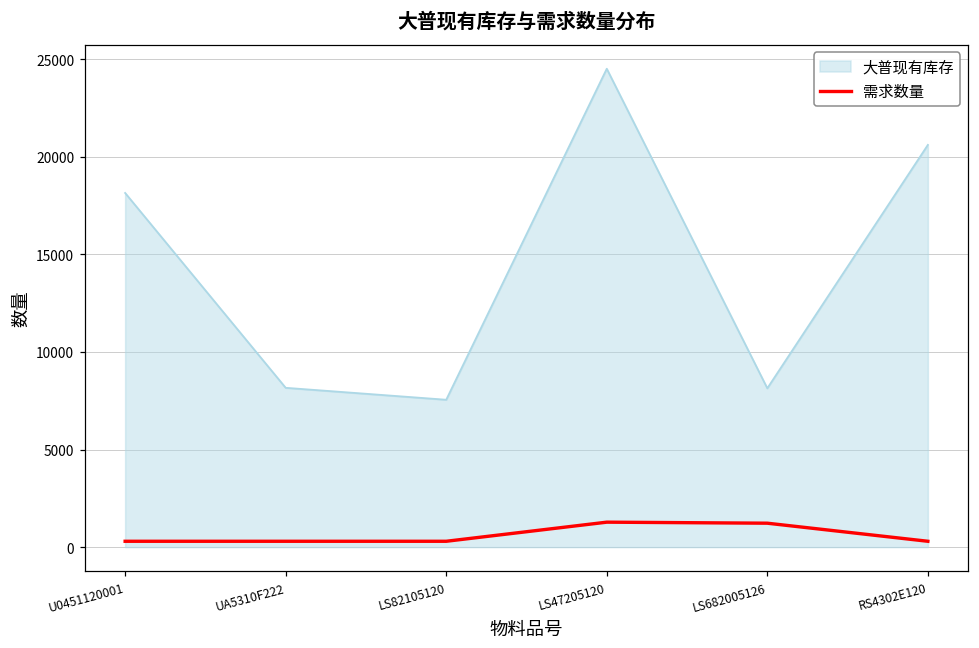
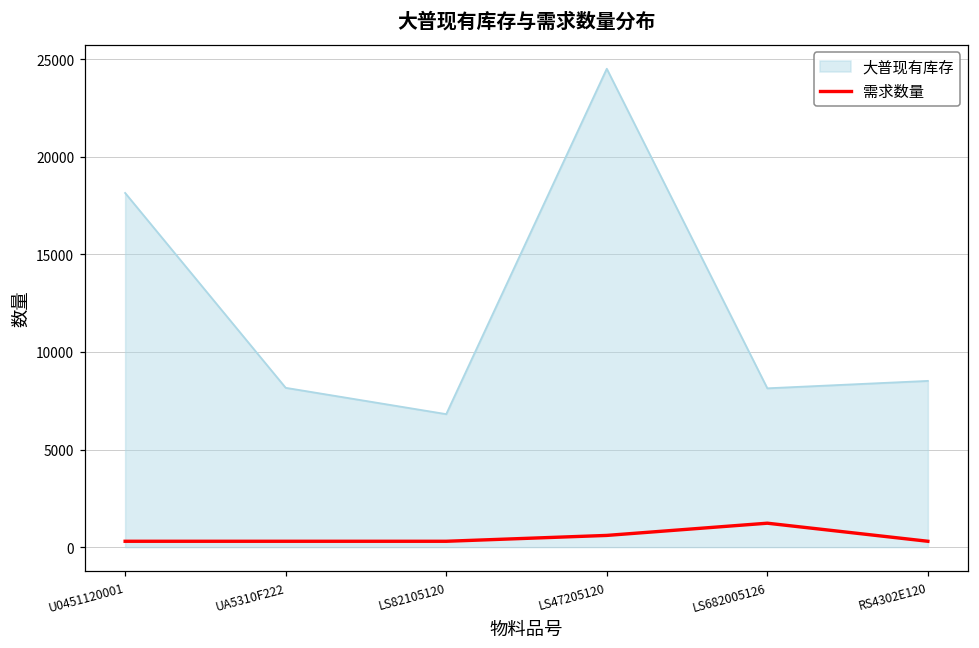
大普现有库存, LS82105120: 7600 -> 6800
需求数量, LS47205120: 1300 -> 600
大普现有库存, RS4302E120: 20600 -> 8500
